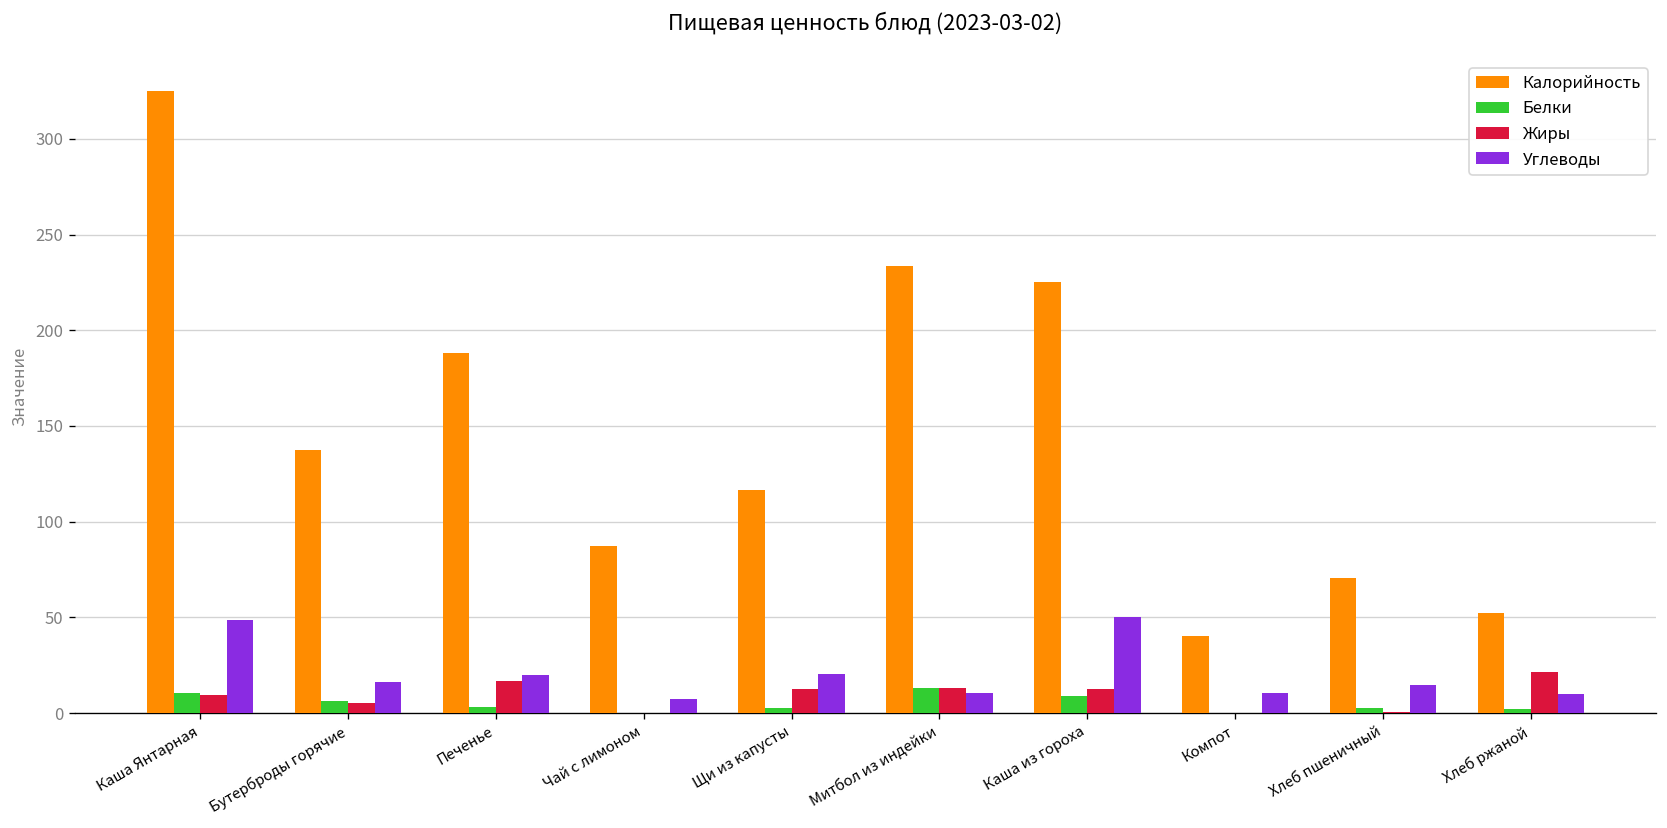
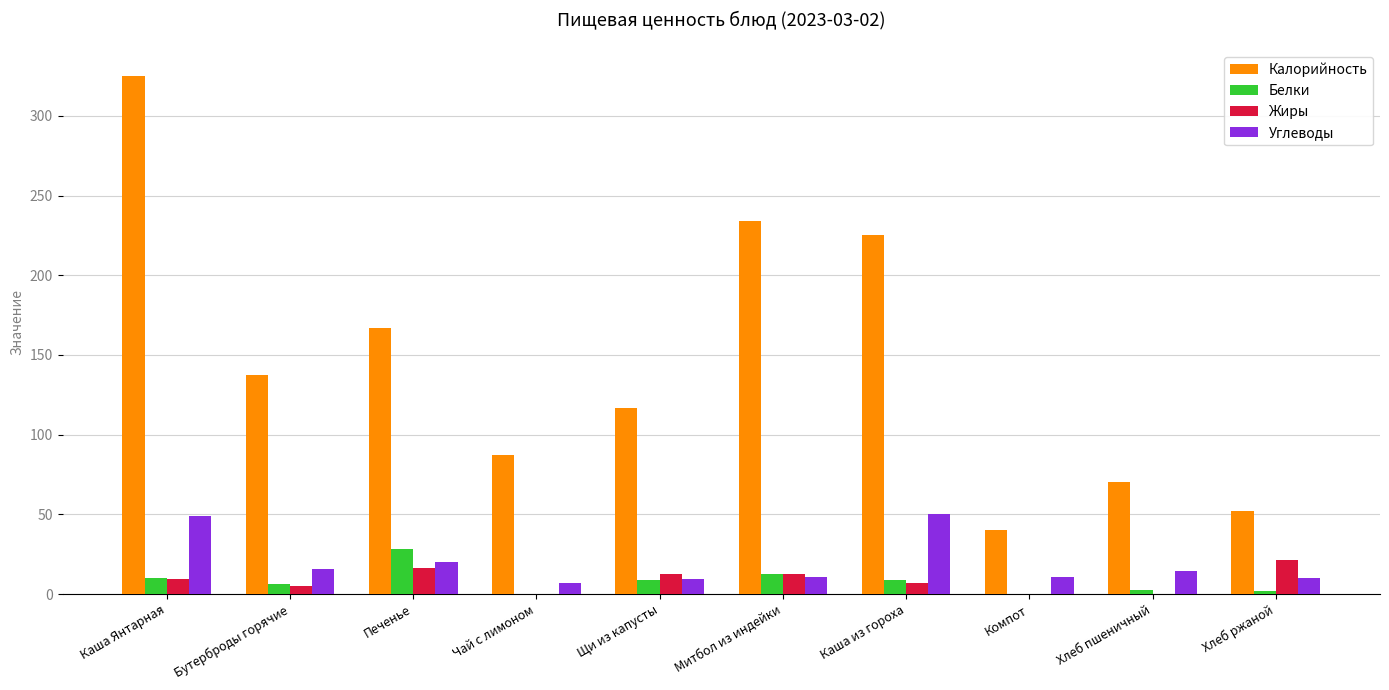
Калорийность, Печенье: 188 -> 167
Белки, Печенье: 3 -> 28
Белки, Щи из капусты: 3 -> 9
Углеводы, Щи из капусты: 21 -> 9
Жиры, Каша из гороха: 13 -> 7
